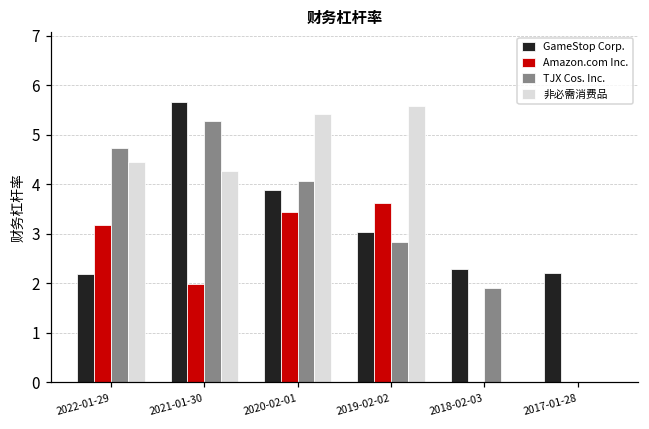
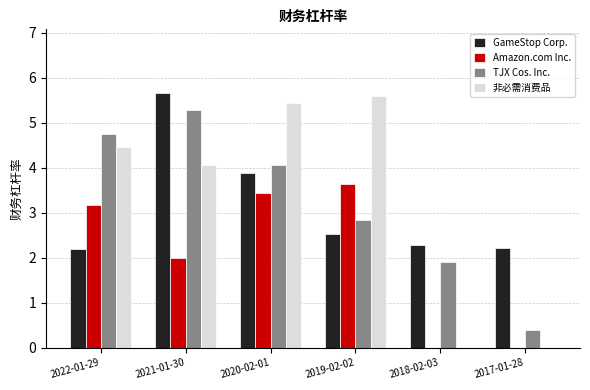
非必需消费品, 2021-01-30: 4.3 -> 4.1
GameStop Corp., 2019-02-02: 3.0 -> 2.5
TJX Cos. Inc., 2017-01-28: 0.0 -> 0.4
